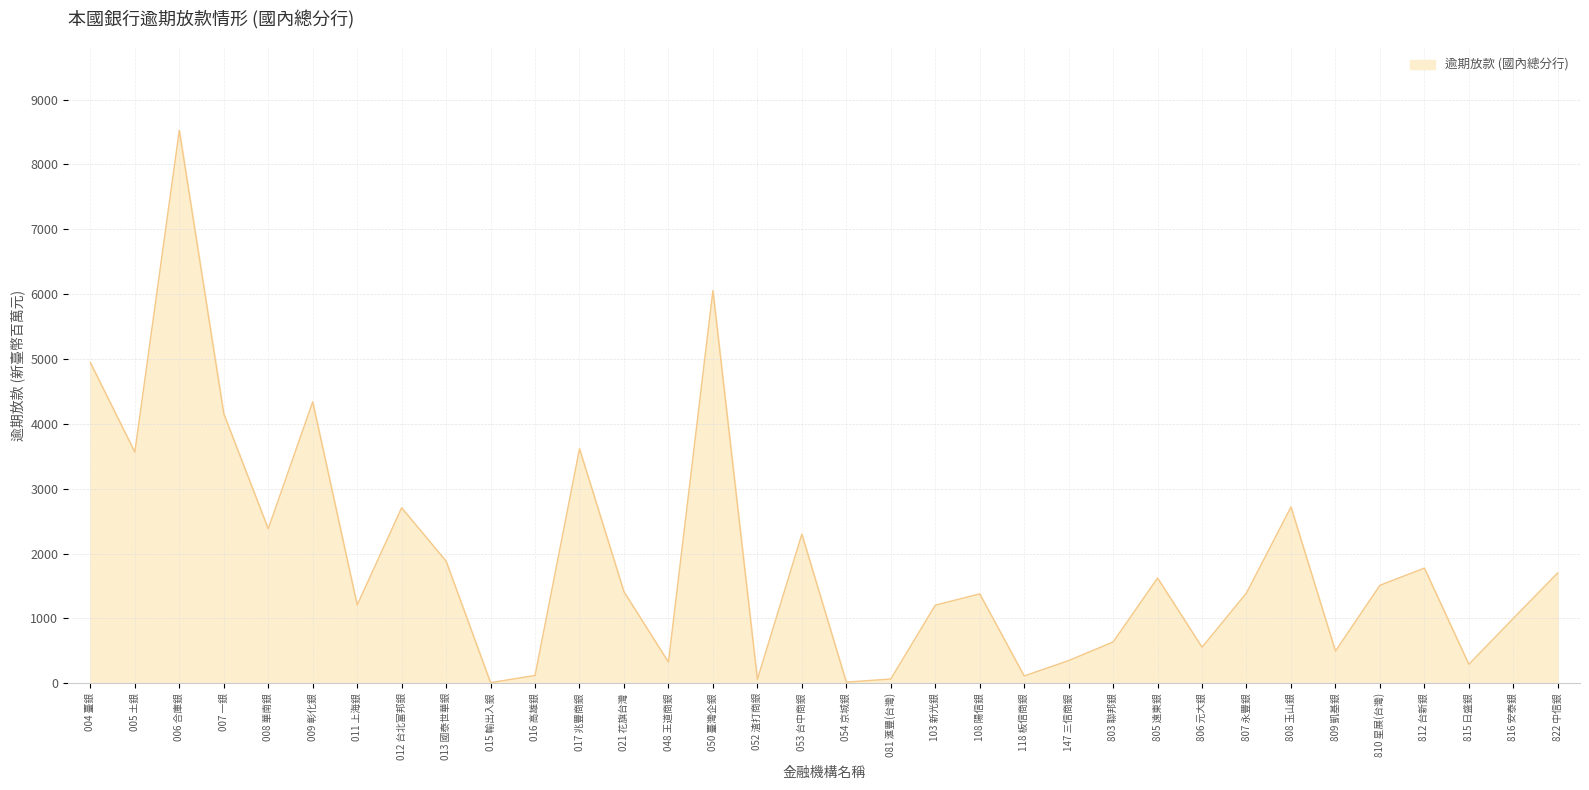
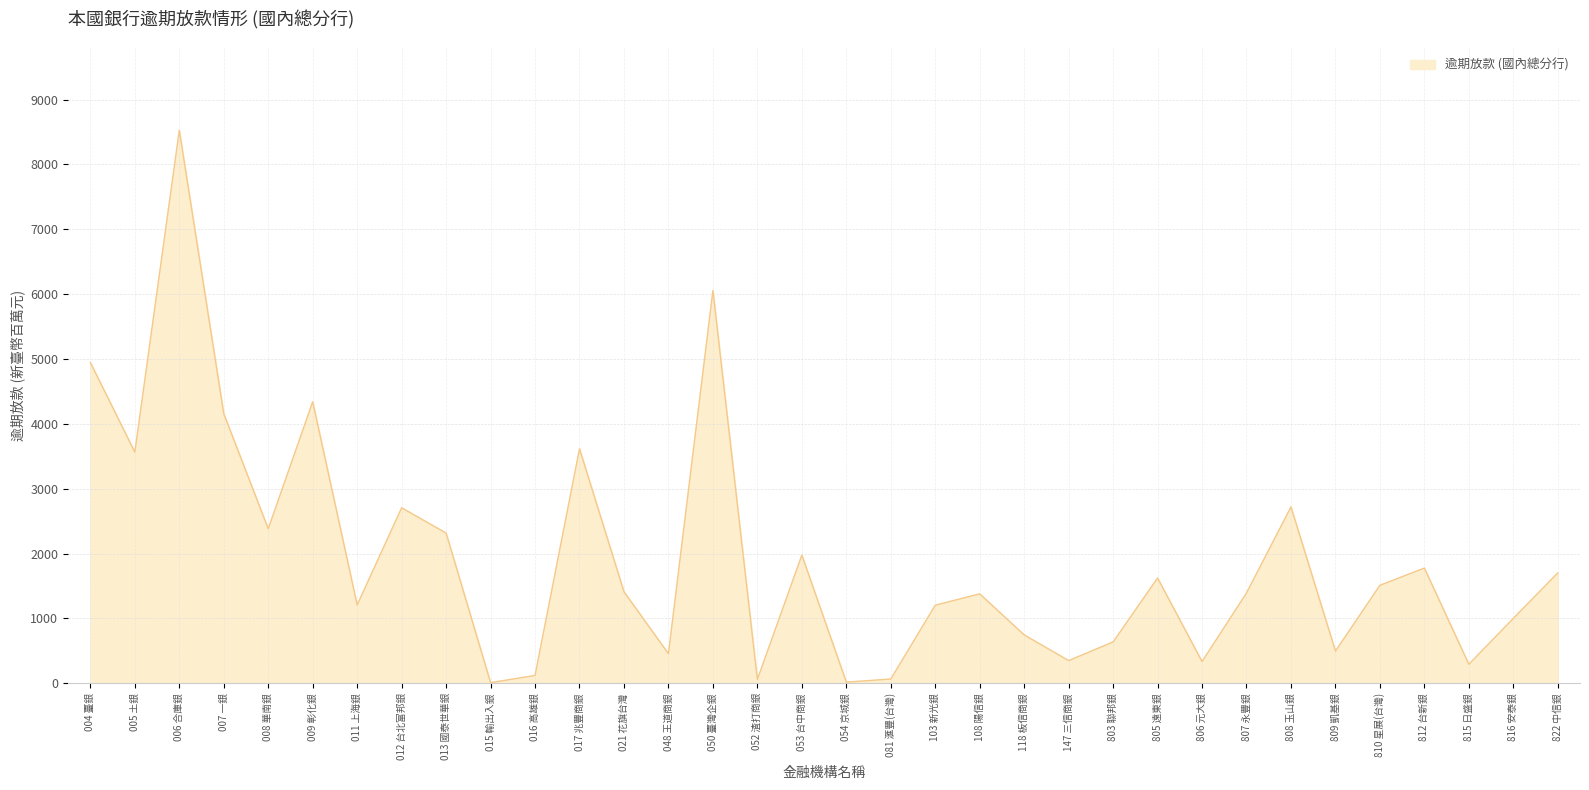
013 國泰世華銀: 1900 -> 2300
048 王道商銀: 300 -> 500
053 台中商銀: 2300 -> 2000
118 板信商銀: 100 -> 700
806 元大銀: 600 -> 300
